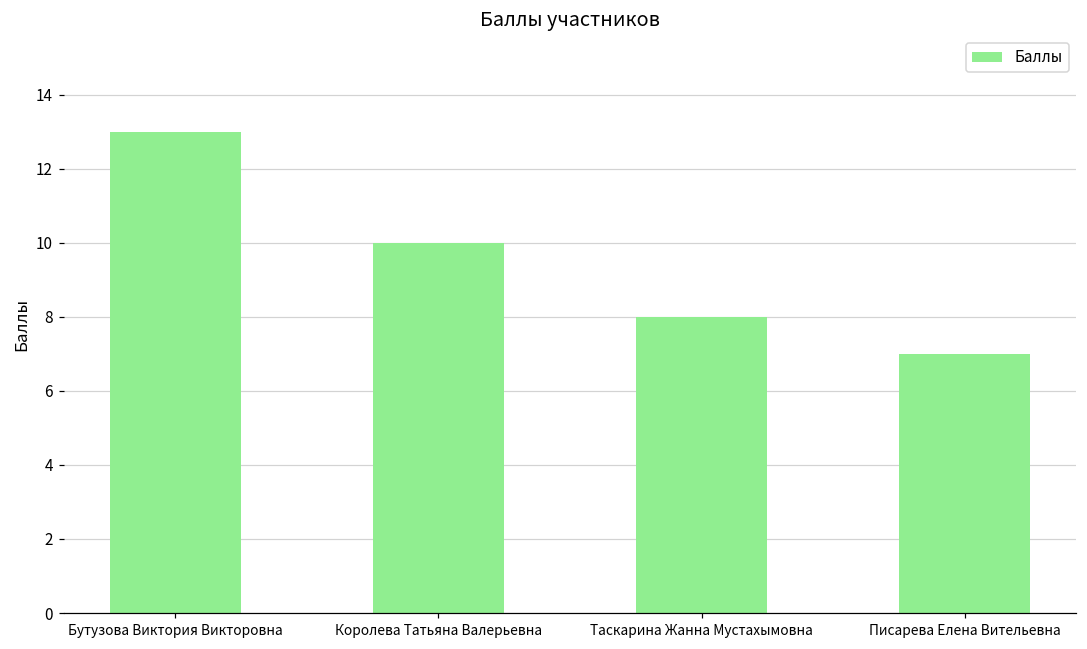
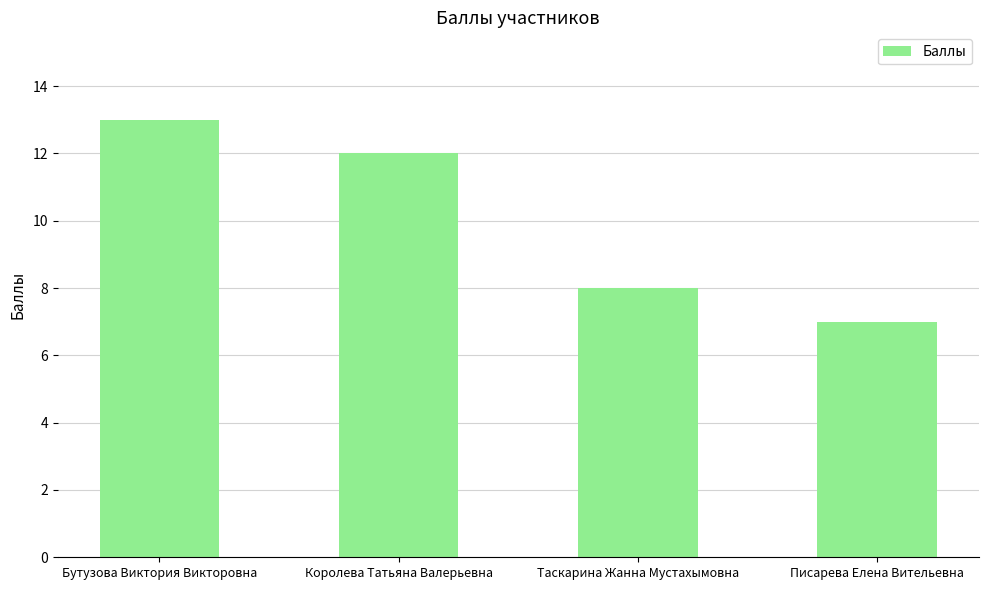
Королева Татьяна Валерьевна: 10 -> 12
